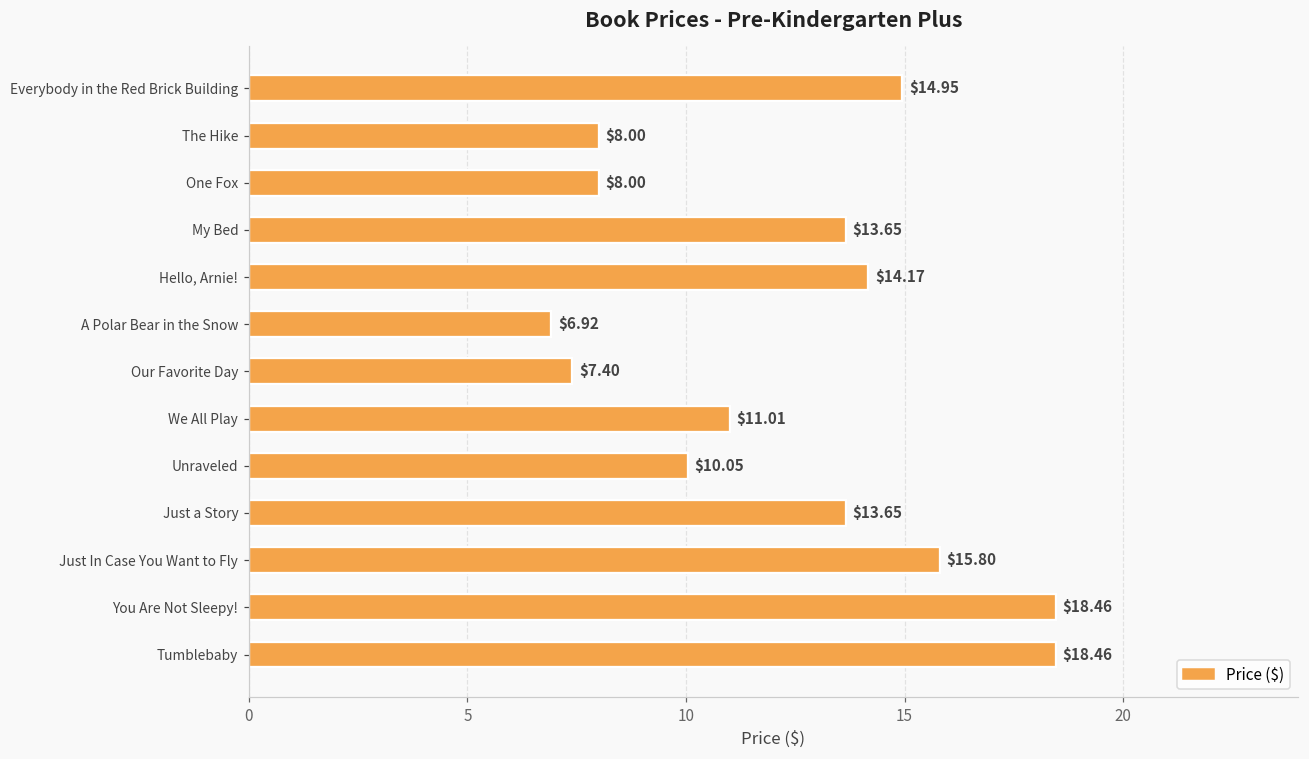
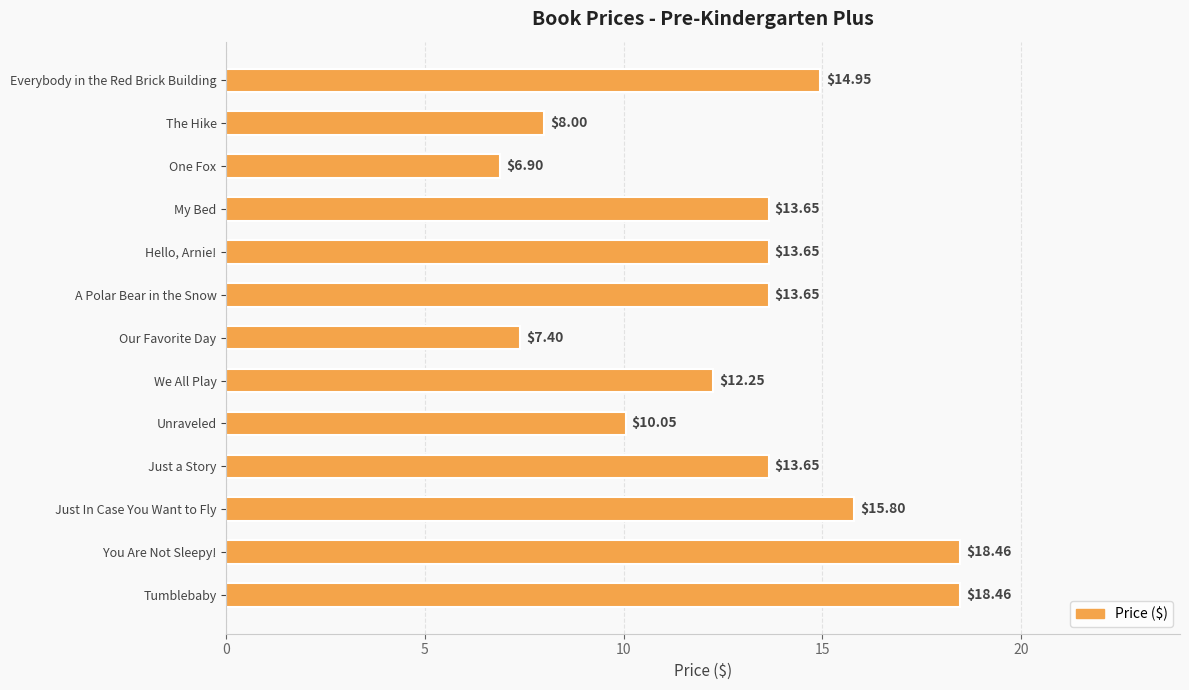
One Fox: $8.00 -> $6.90
Hello, Arnie!: $14.17 -> $13.65
A Polar Bear in the Snow: $6.92 -> $13.65
We All Play: $11.01 -> $12.25
